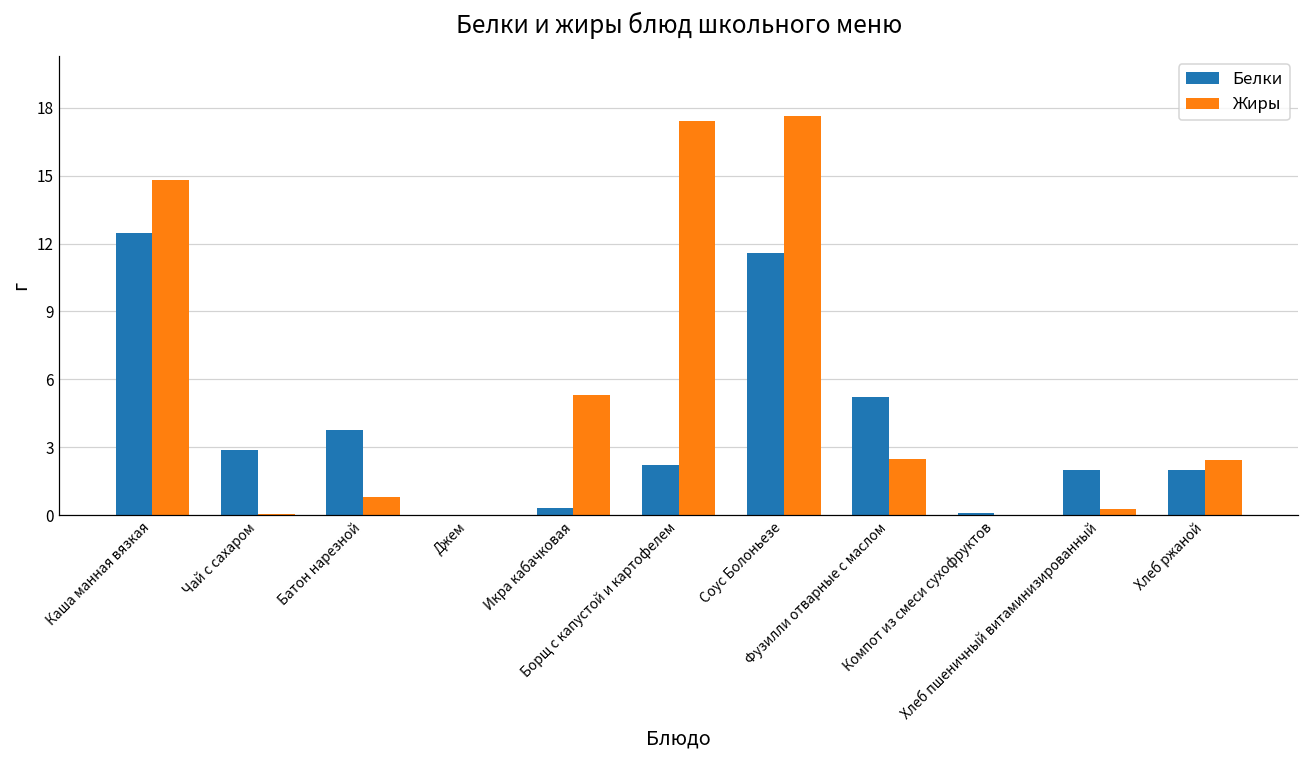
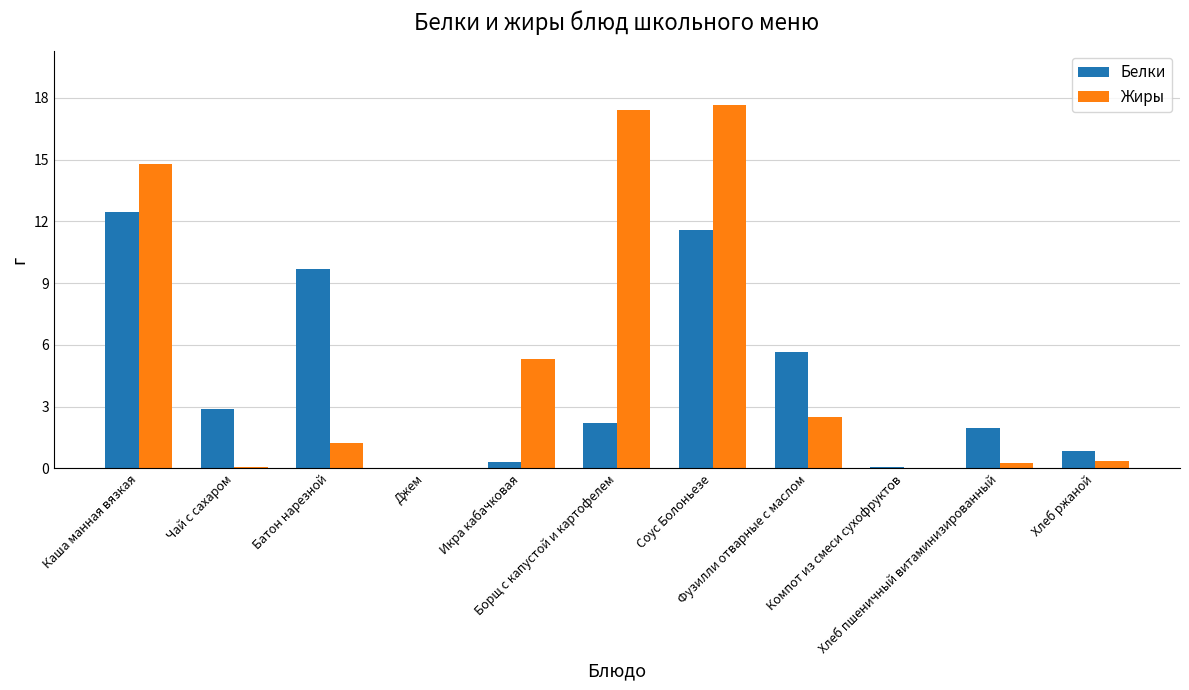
Белки, Батон нарезной: 3.8 -> 9.7
Жиры, Батон нарезной: 0.8 -> 1.3
Белки, Фузилли отварные с маслом: 5.2 -> 5.7
Белки, Хлеб ржаной: 2.0 -> 0.9
Жиры, Хлеб ржаной: 2.5 -> 0.4
